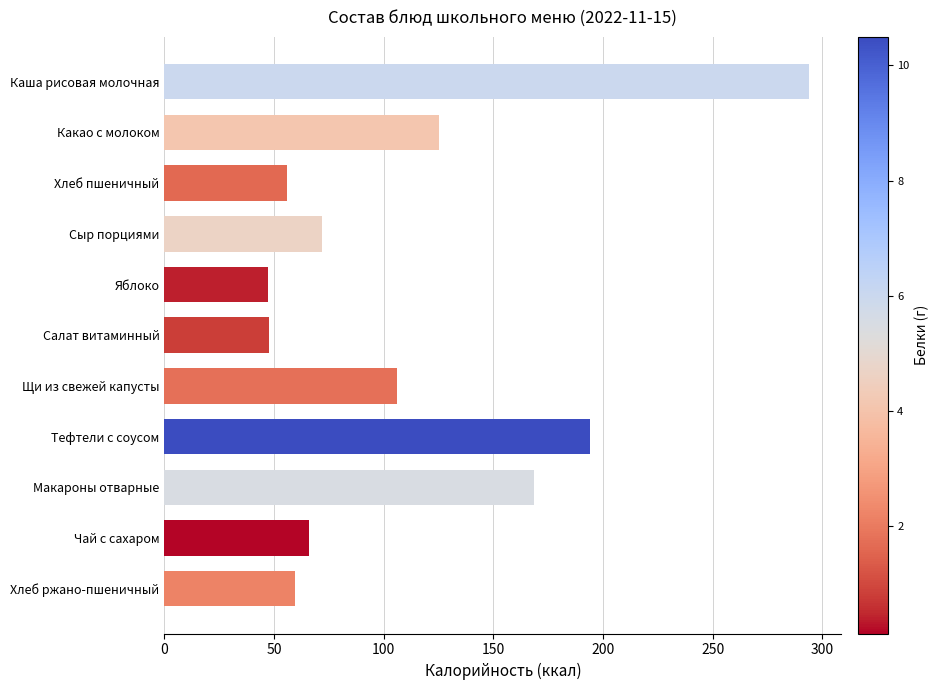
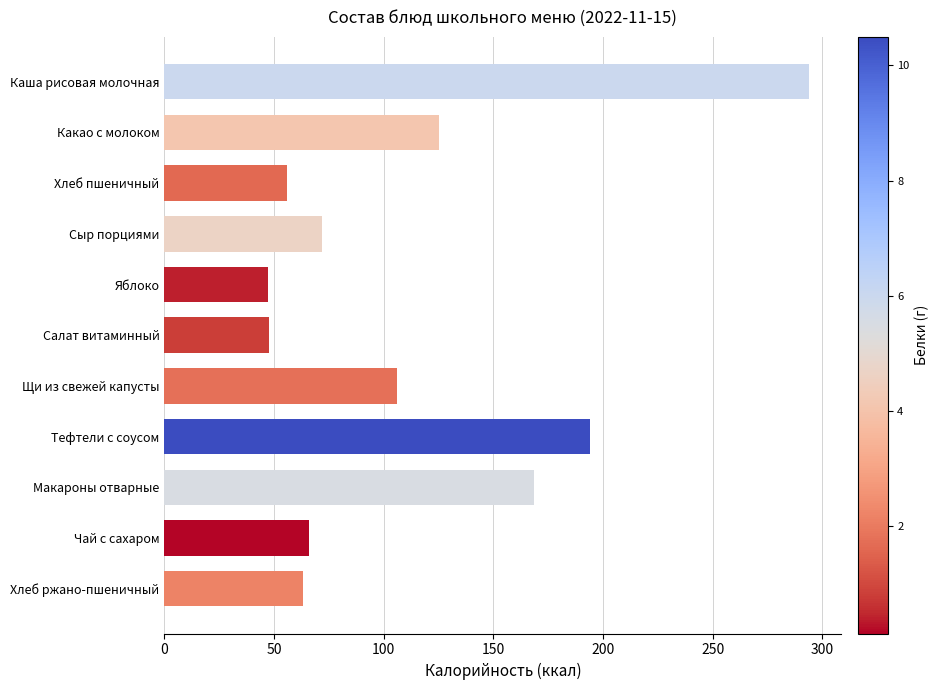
Хлеб ржано-пшеничный: 59 -> 63
